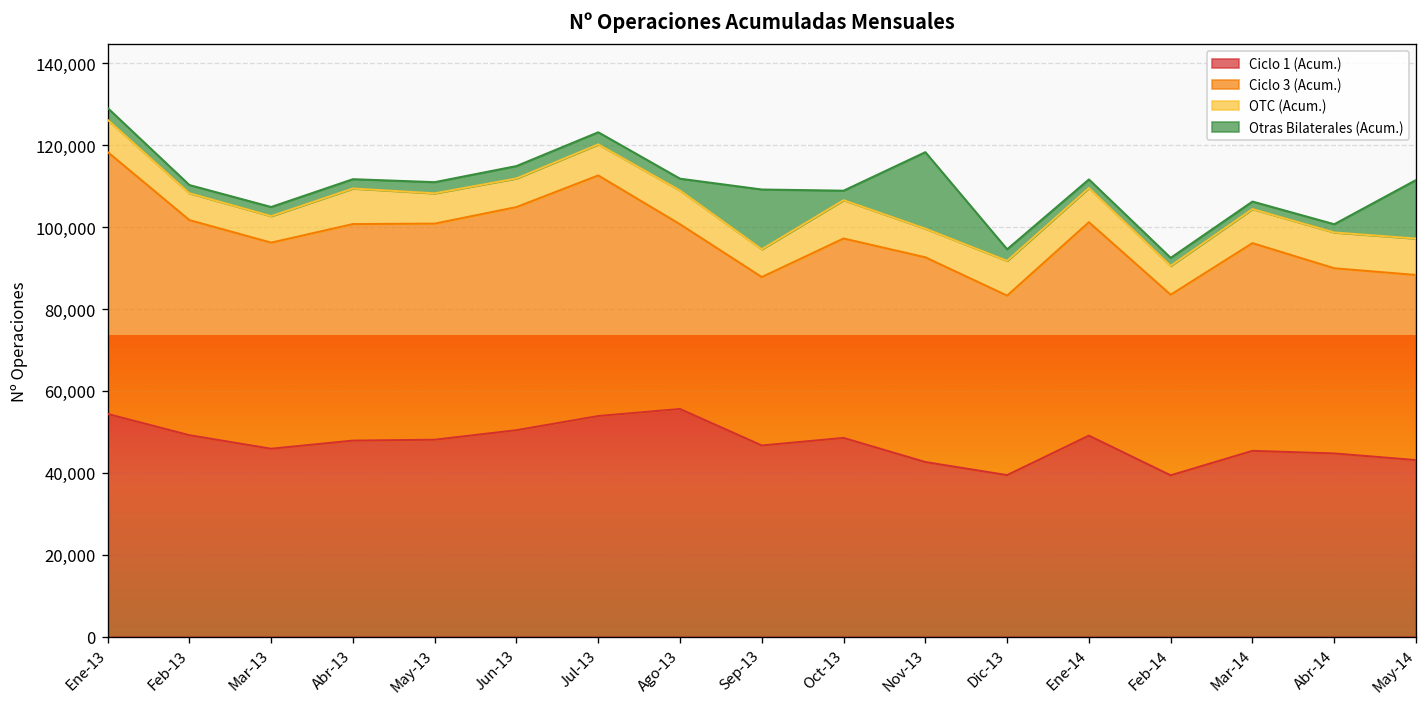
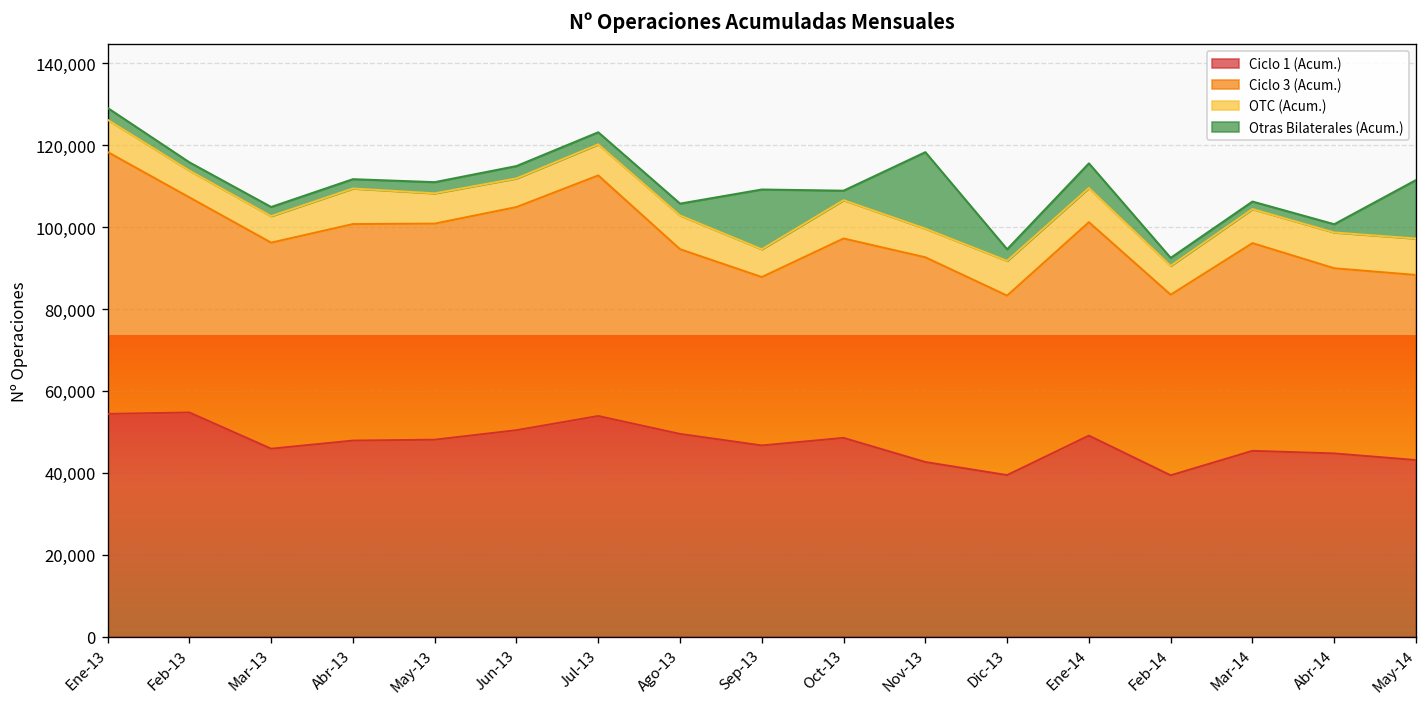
Ciclo 1 (Acum.), Feb-13: 49,000 -> 55,000
Ciclo 1 (Acum.), Ago-13: 56,000 -> 50,000
Otras Bilaterales (Acum.), Ene-14: 2,000 -> 6,000
